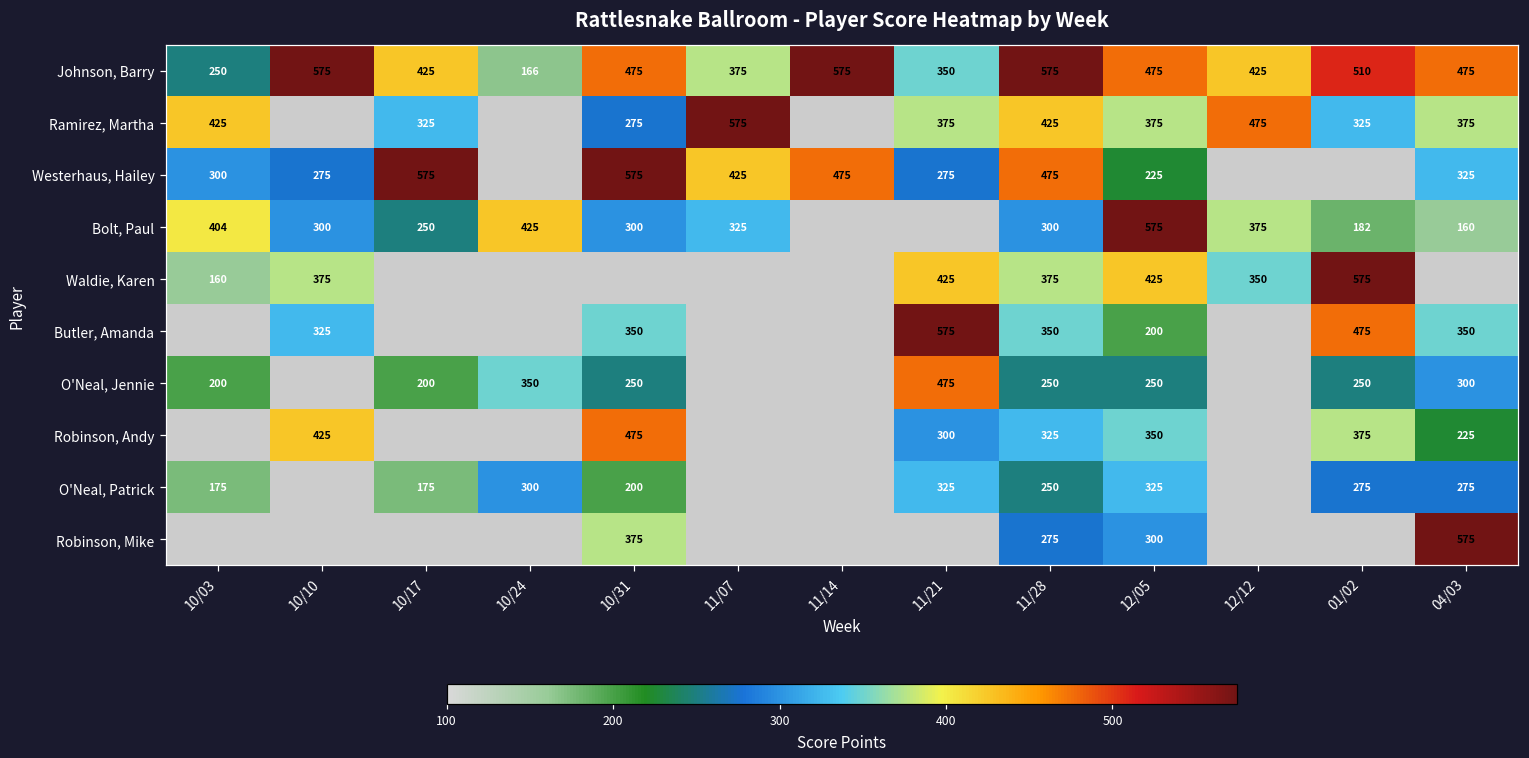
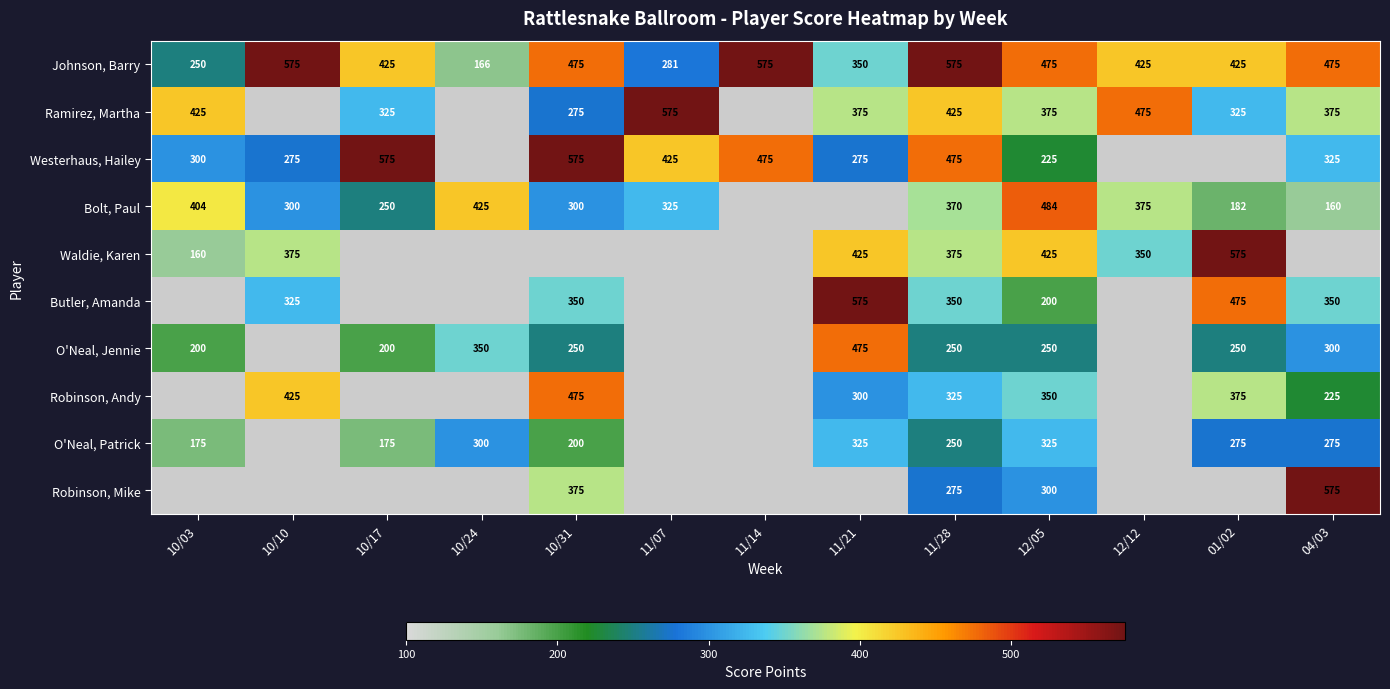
Johnson, Barry, 11/07: 375 -> 281
Johnson, Barry, 01/02: 510 -> 425
Bolt, Paul, 11/28: 300 -> 370
Bolt, Paul, 12/05: 575 -> 484
